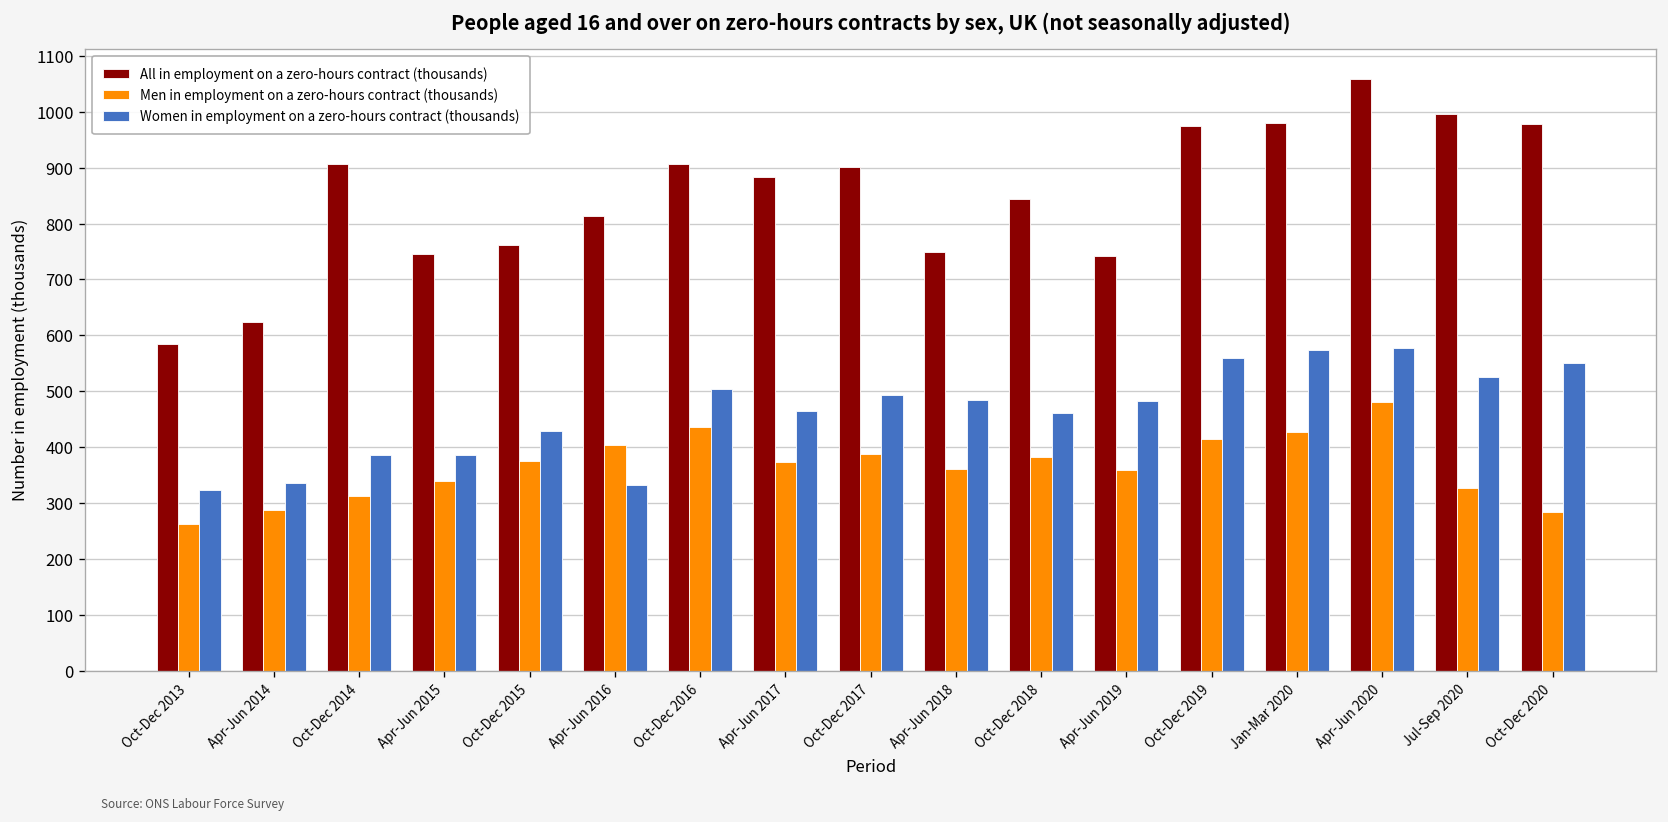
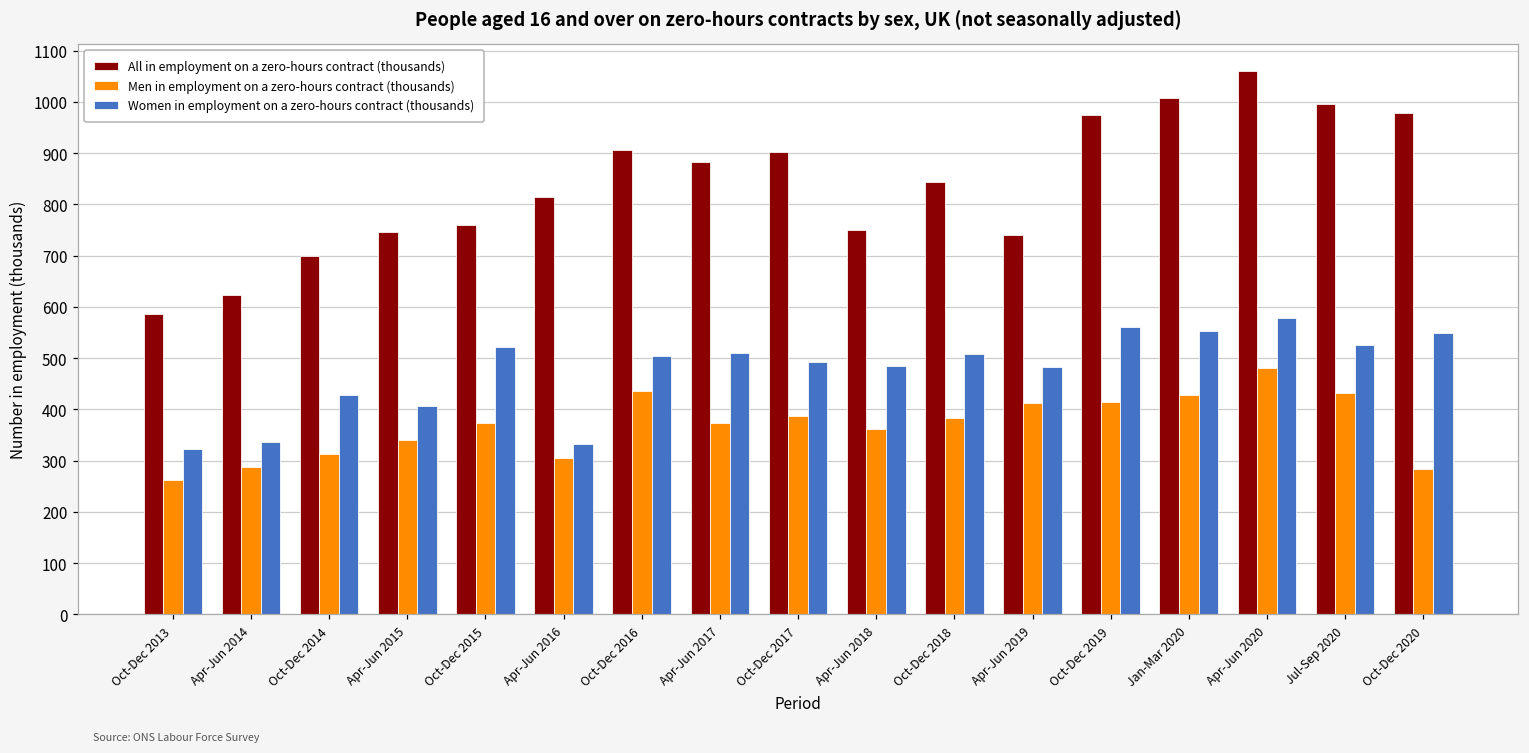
All in employment on a zero-hours contract (thousands), Oct-Dec 2014: 910 -> 700
Women in employment on a zero-hours contract (thousands), Oct-Dec 2014: 390 -> 430
Women in employment on a zero-hours contract (thousands), Apr-Jun 2015: 390 -> 410
Women in employment on a zero-hours contract (thousands), Oct-Dec 2015: 430 -> 520
Men in employment on a zero-hours contract (thousands), Apr-Jun 2016: 400 -> 300
Women in employment on a zero-hours contract (thousands), Apr-Jun 2017: 460 -> 510
Women in employment on a zero-hours contract (thousands), Oct-Dec 2018: 460 -> 510
Men in employment on a zero-hours contract (thousands), Apr-Jun 2019: 360 -> 410
All in employment on a zero-hours contract (thousands), Jan-Mar 2020: 980 -> 1010
Women in employment on a zero-hours contract (thousands), Jan-Mar 2020: 570 -> 550
Men in employment on a zero-hours contract (thousands), Jul-Sep 2020: 330 -> 430
